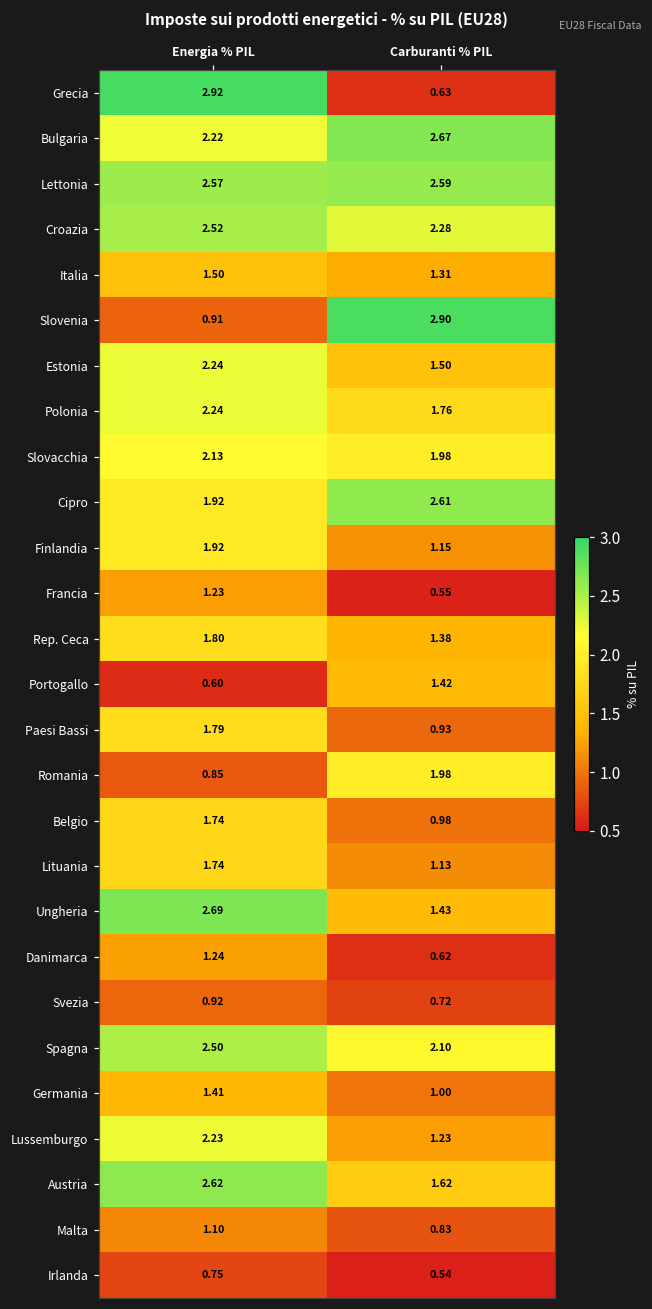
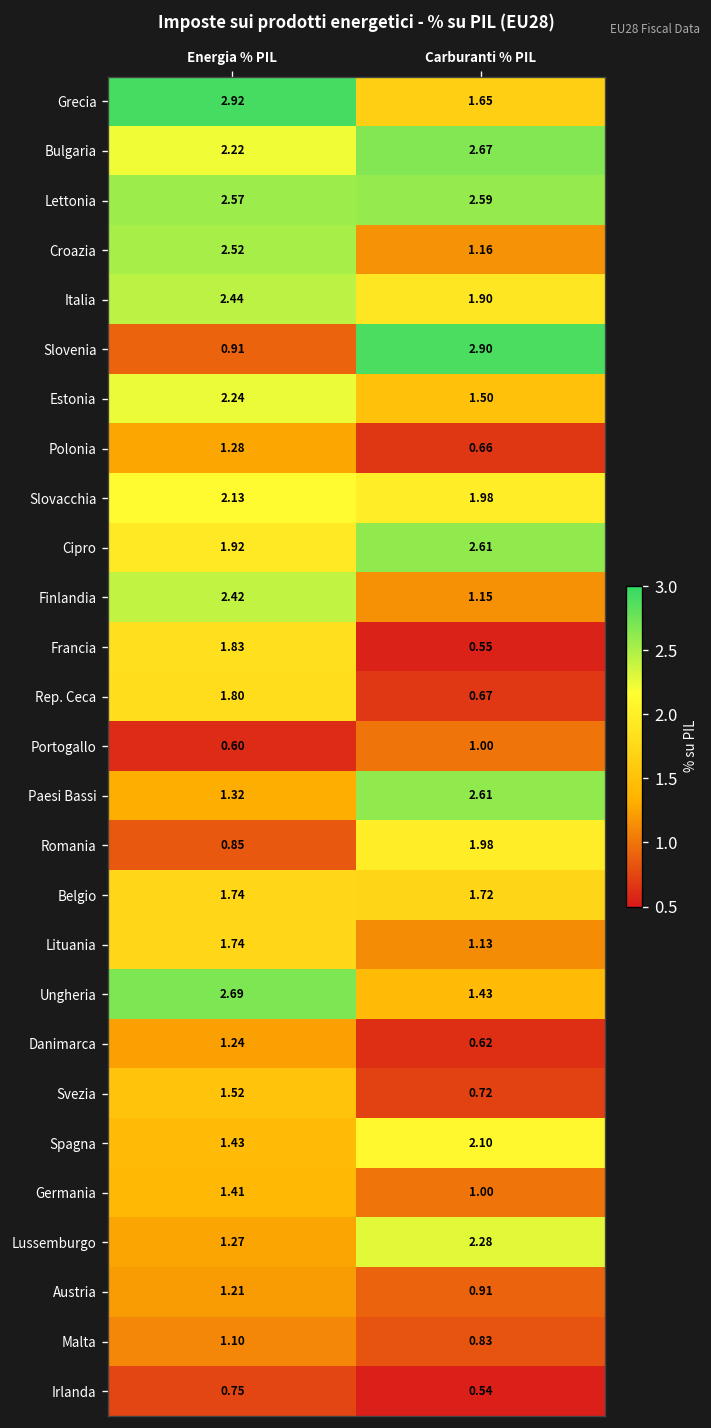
Grecia, Carburanti % PIL: 0.63 -> 1.65
Croazia, Carburanti % PIL: 2.28 -> 1.16
Italia, Energia % PIL: 1.50 -> 2.44
Italia, Carburanti % PIL: 1.31 -> 1.90
Polonia, Energia % PIL: 2.24 -> 1.28
Polonia, Carburanti % PIL: 1.76 -> 0.66
Finlandia, Energia % PIL: 1.92 -> 2.42
Francia, Energia % PIL: 1.23 -> 1.83
Rep. Ceca, Carburanti % PIL: 1.38 -> 0.67
Portogallo, Carburanti % PIL: 1.42 -> 1.00
Paesi Bassi, Energia % PIL: 1.79 -> 1.32
Paesi Bassi, Carburanti % PIL: 0.93 -> 2.61
Belgio, Carburanti % PIL: 0.98 -> 1.72
Svezia, Energia % PIL: 0.92 -> 1.52
Spagna, Energia % PIL: 2.50 -> 1.43
Lussemburgo, Energia % PIL: 2.23 -> 1.27
Lussemburgo, Carburanti % PIL: 1.23 -> 2.28
Austria, Energia % PIL: 2.62 -> 1.21
Austria, Carburanti % PIL: 1.62 -> 0.91
